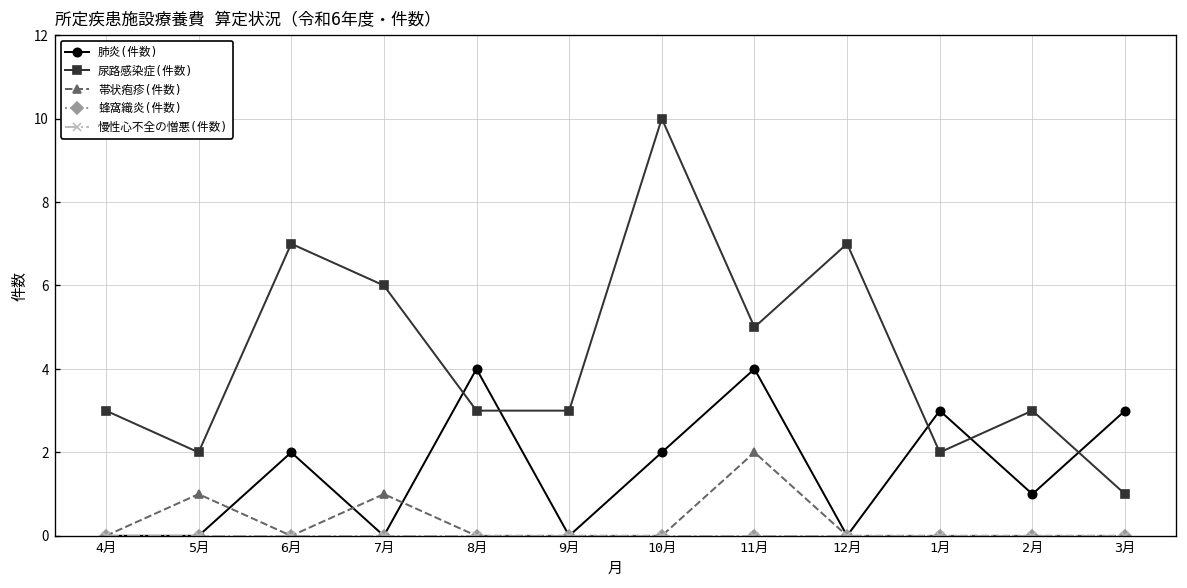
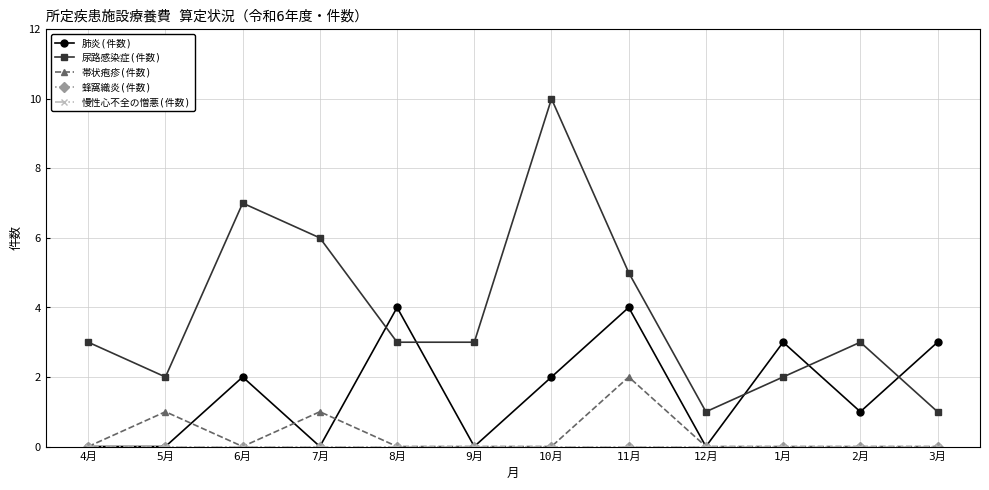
尿路感染症(件数), 12月: 7 -> 1
